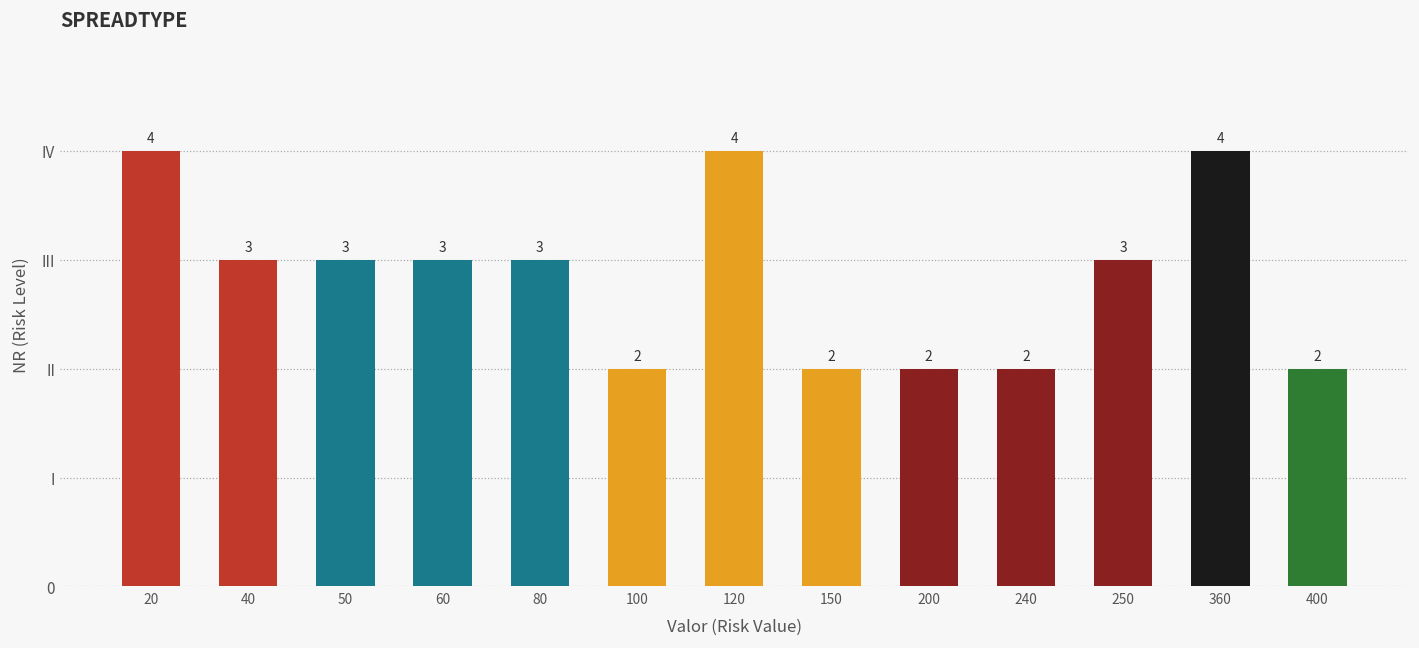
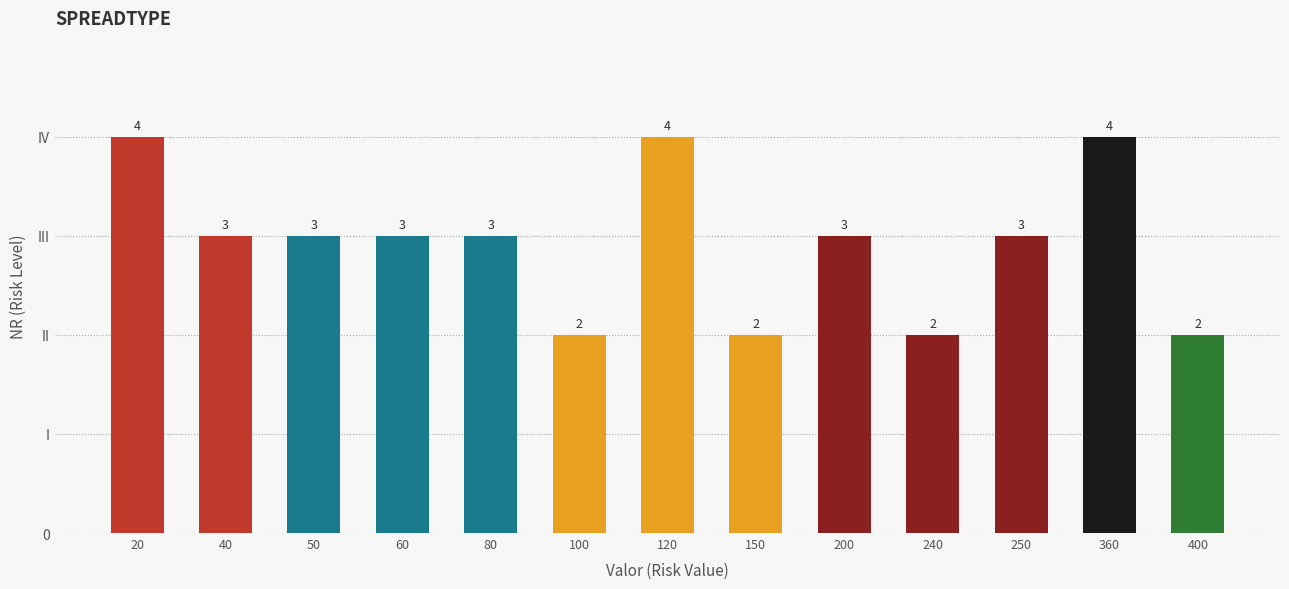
200: 2 -> 3
